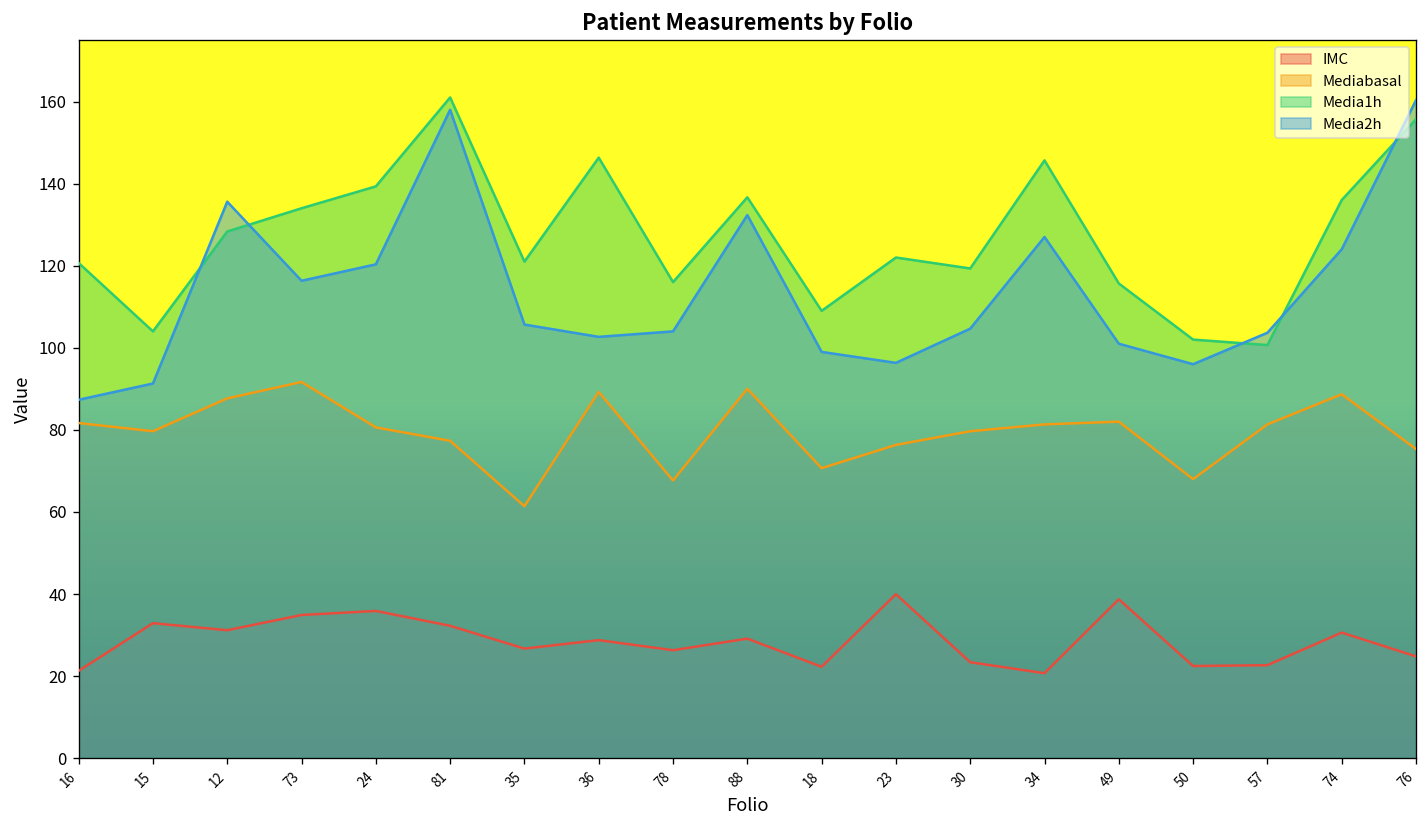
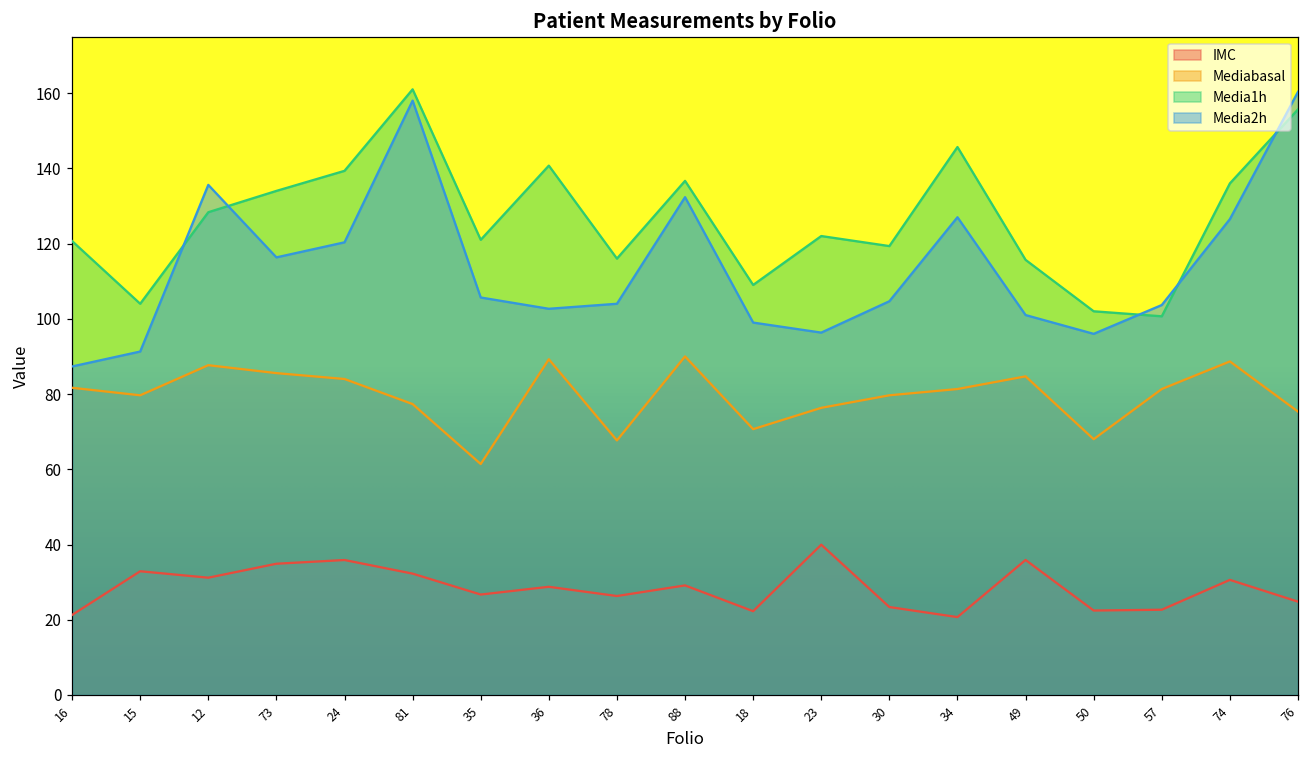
Mediabasal, 73: 92 -> 86
Mediabasal, 24: 81 -> 84
Media1h, 36: 146 -> 141
IMC, 49: 39 -> 36
Mediabasal, 49: 82 -> 85
Media2h, 74: 124 -> 127
